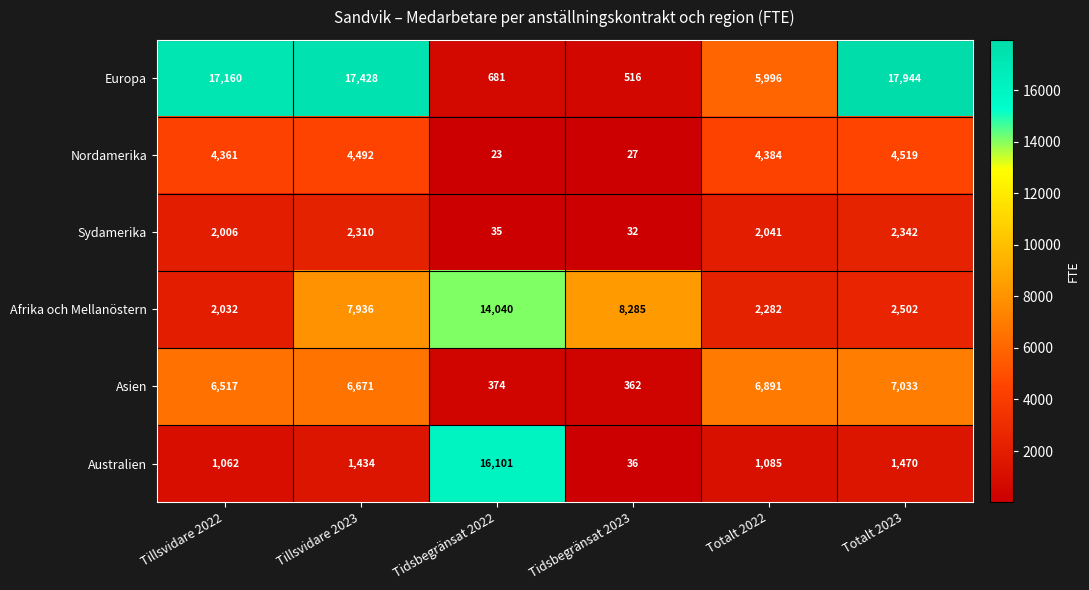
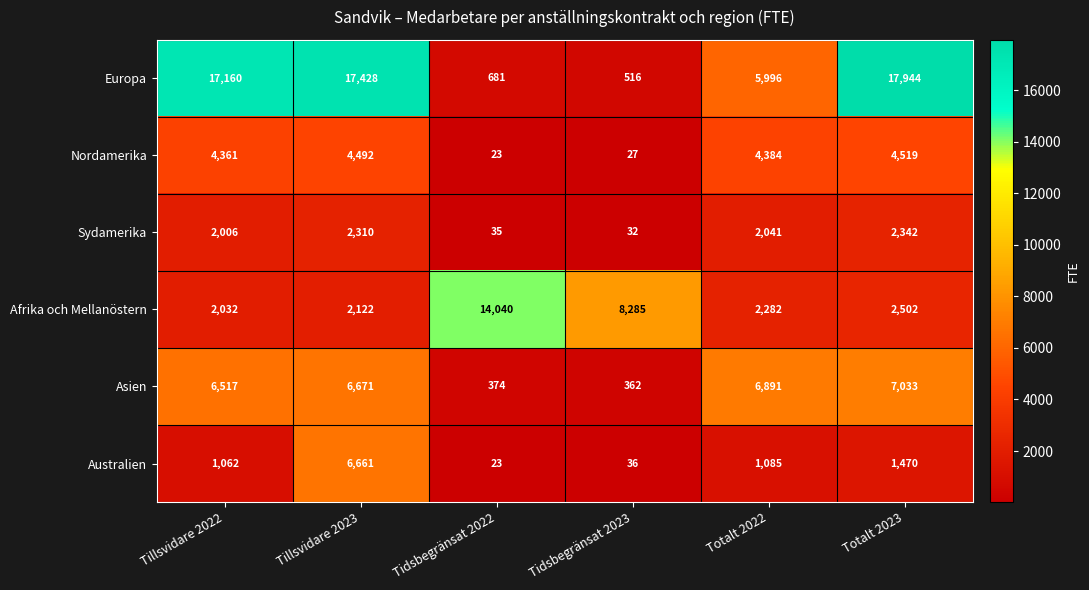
Afrika och Mellanöstern, Tillsvidare 2023: 7,936 -> 2,122
Australien, Tillsvidare 2023: 1,434 -> 6,661
Australien, Tidsbegränsat 2022: 16,101 -> 23
